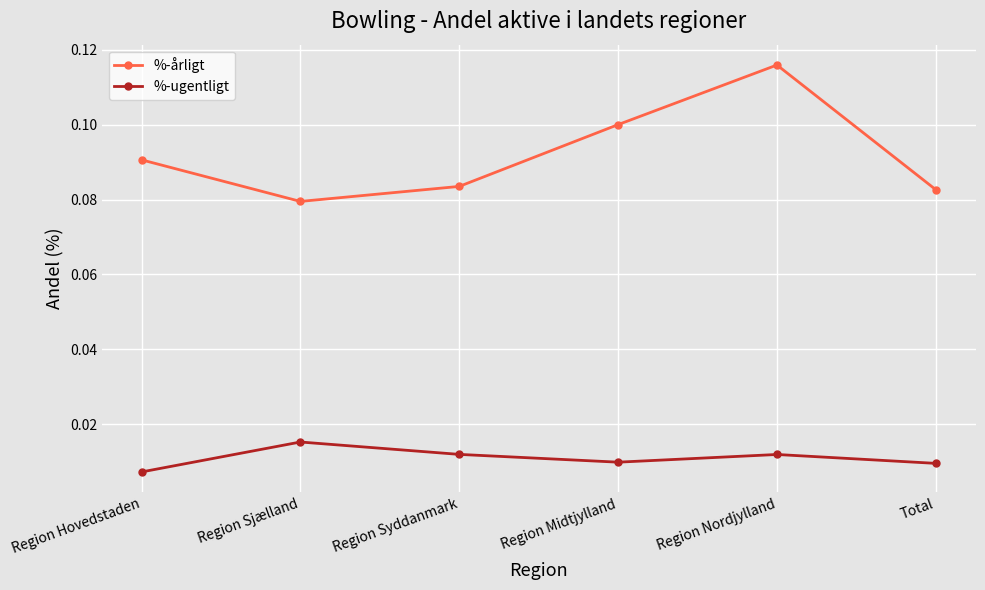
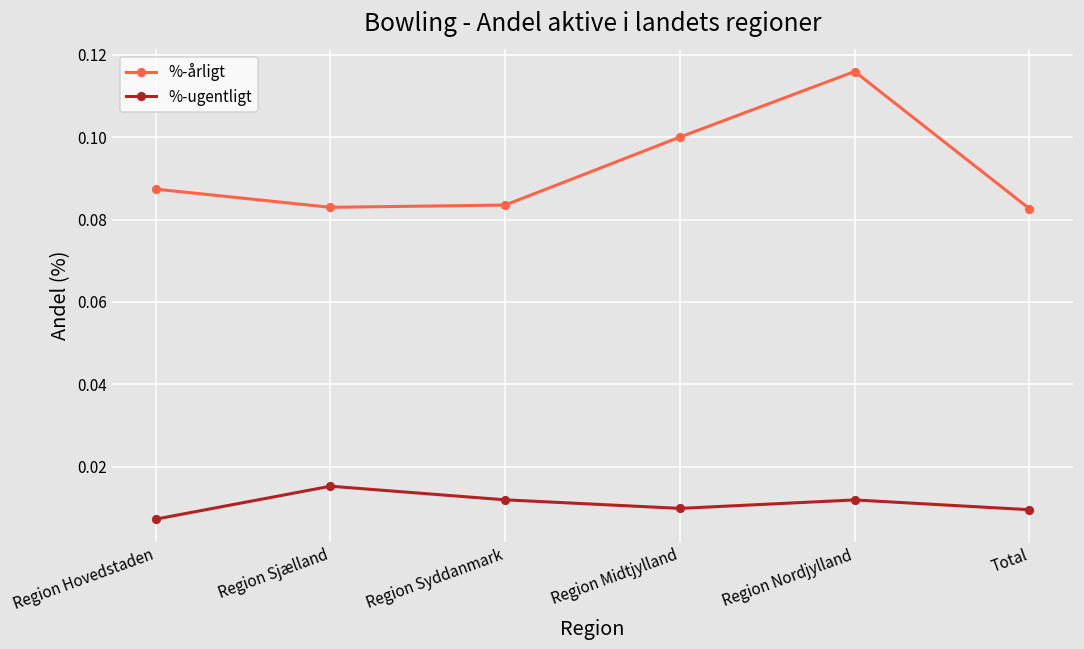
%-årligt, Region Hovedstaden: 0.091 -> 0.087
%-årligt, Region Sjælland: 0.080 -> 0.083
